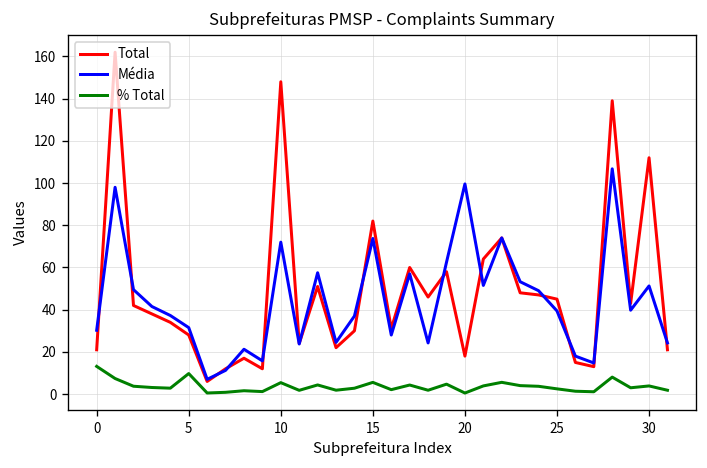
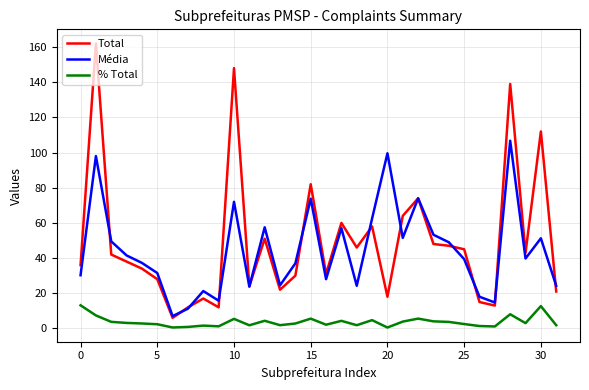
Total, 0: 21 -> 36
% Total, 5: 10 -> 2
% Total, 30: 4 -> 13
